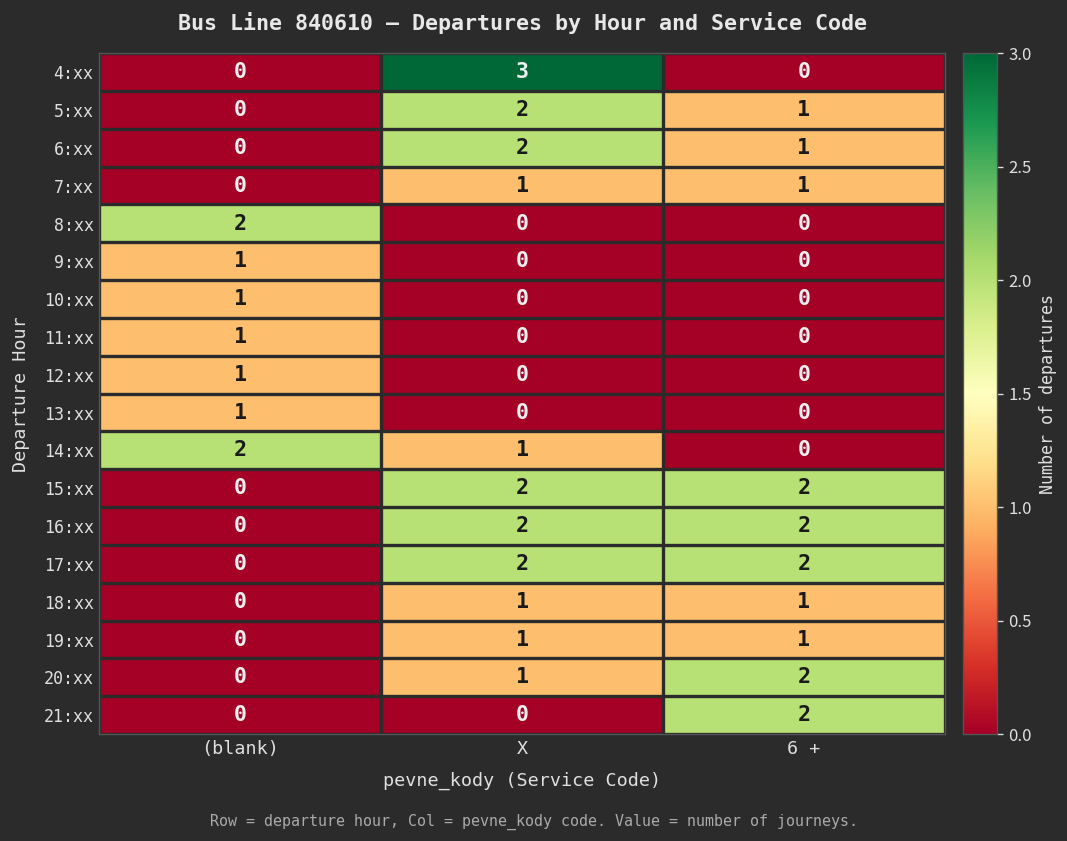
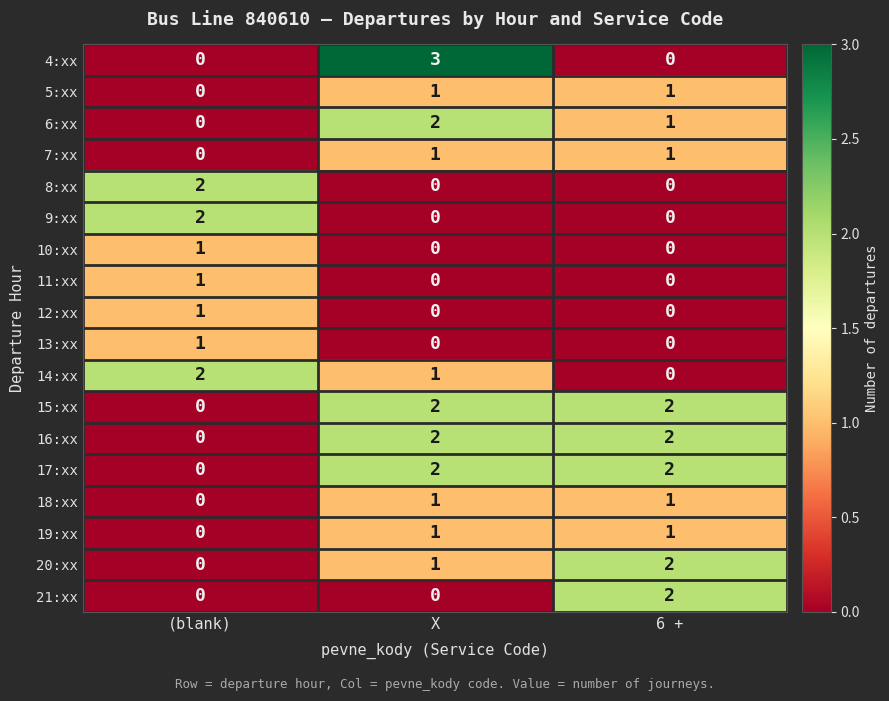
5:xx, X: 2 -> 1
9:xx, (blank): 1 -> 2
